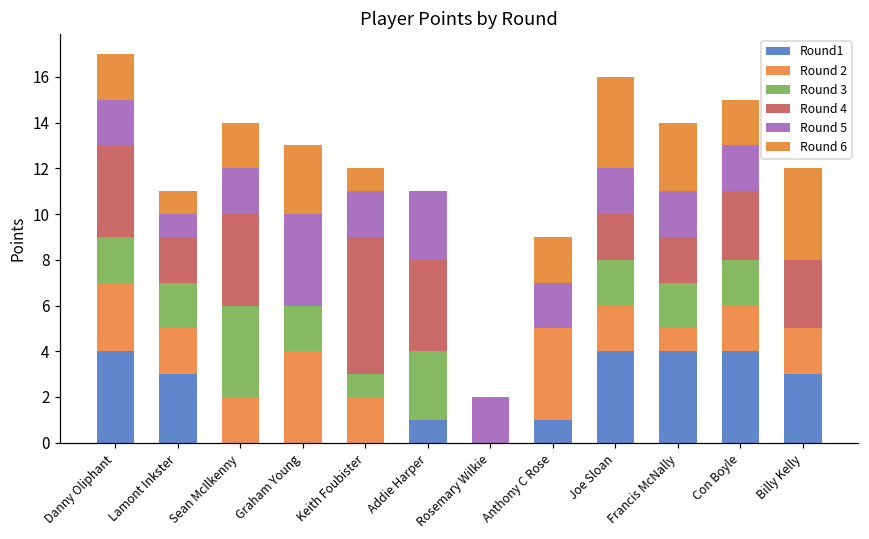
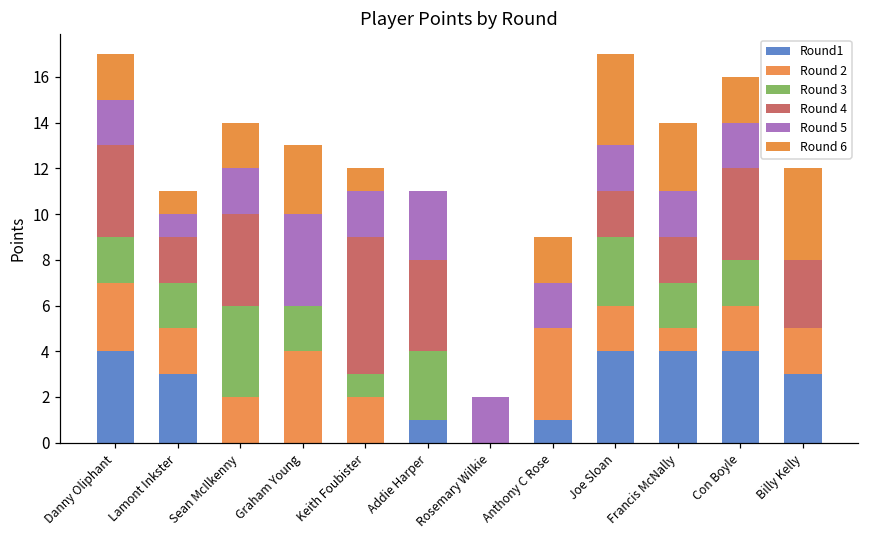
Round 3, Joe Sloan: 2 -> 3
Round 4, Con Boyle: 3 -> 4
